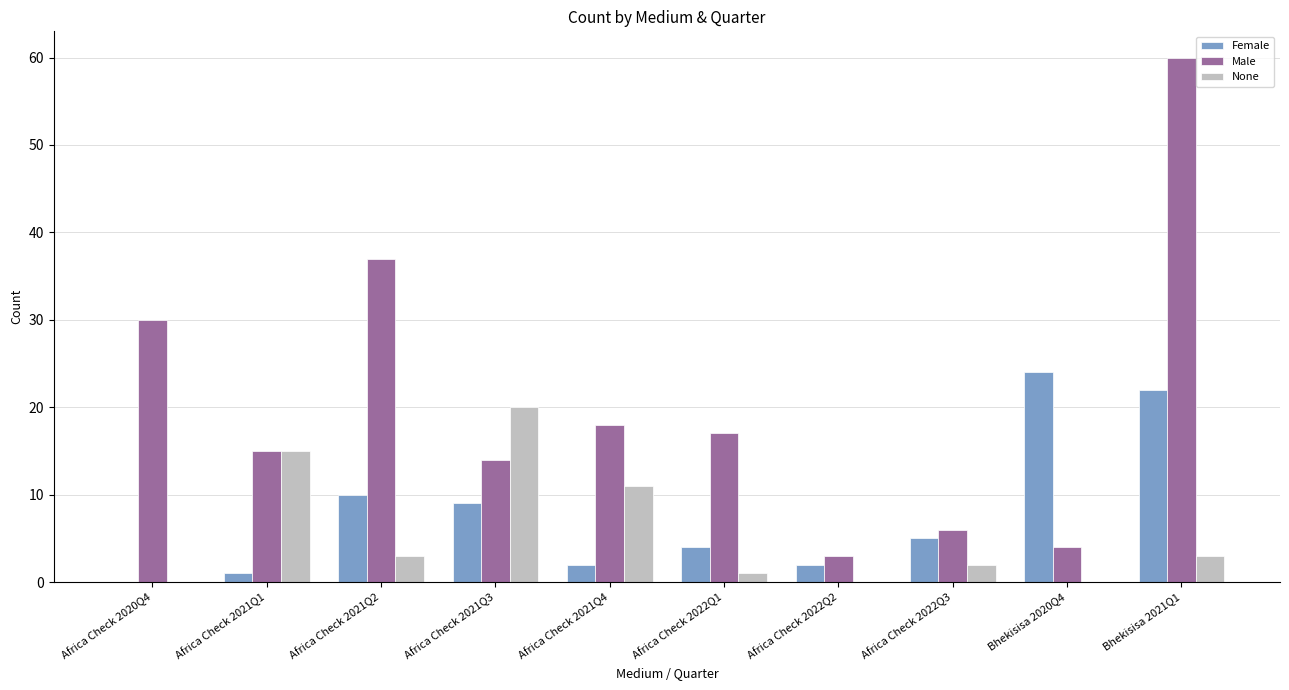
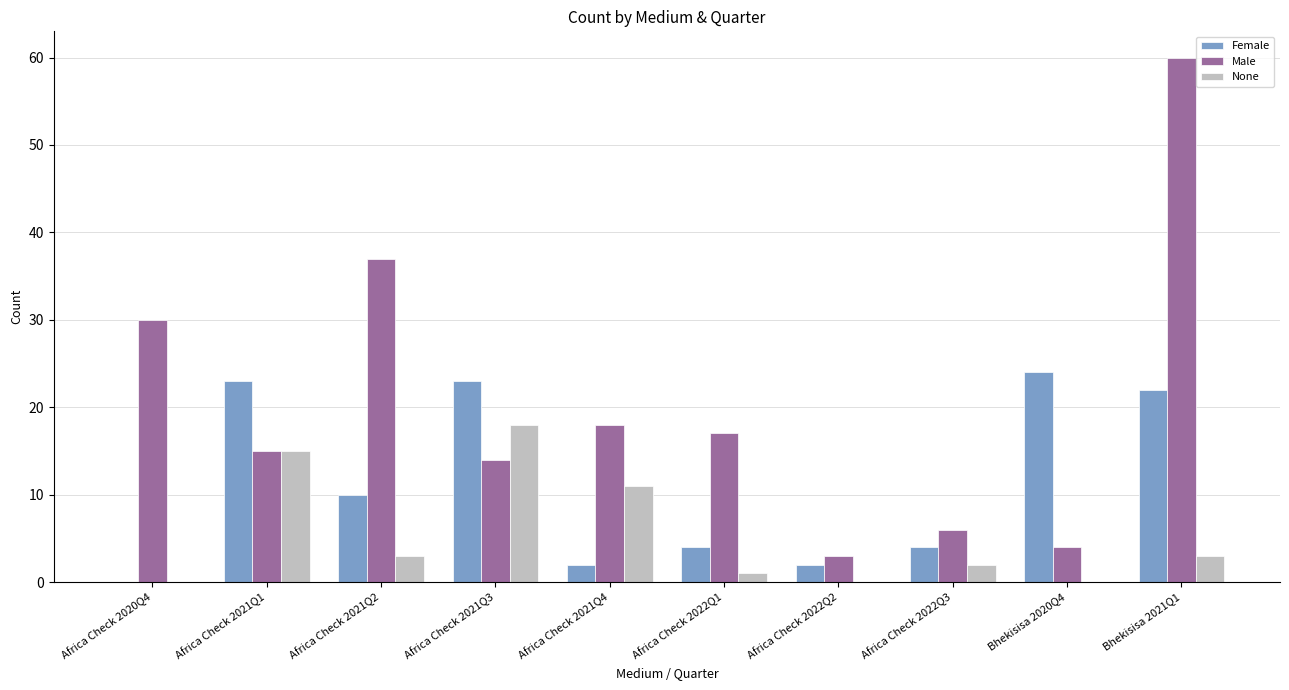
Female, Africa Check 2021Q1: 1 -> 23
Female, Africa Check 2021Q3: 9 -> 23
None, Africa Check 2021Q3: 20 -> 18
Female, Africa Check 2022Q3: 5 -> 4
